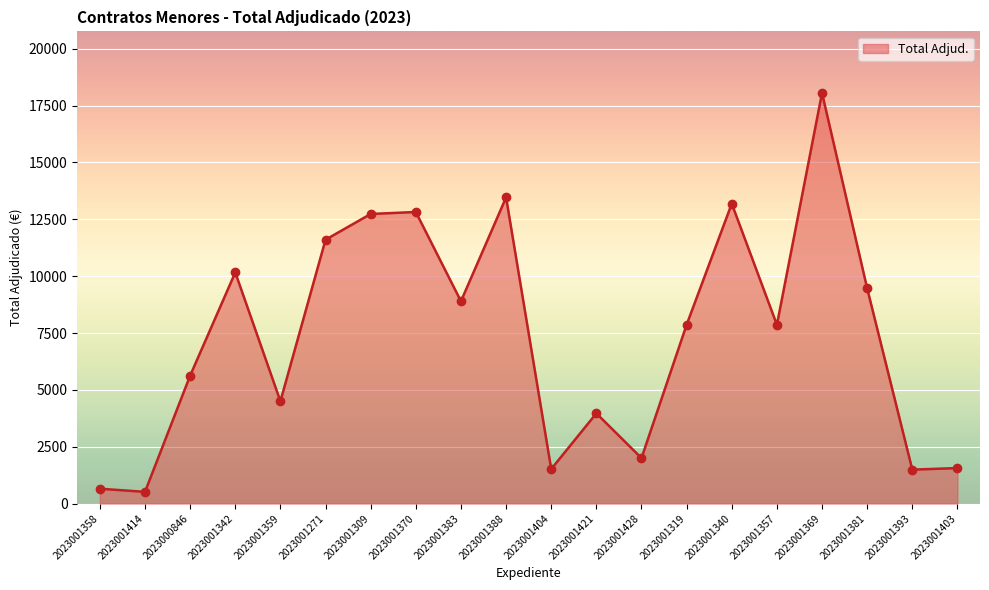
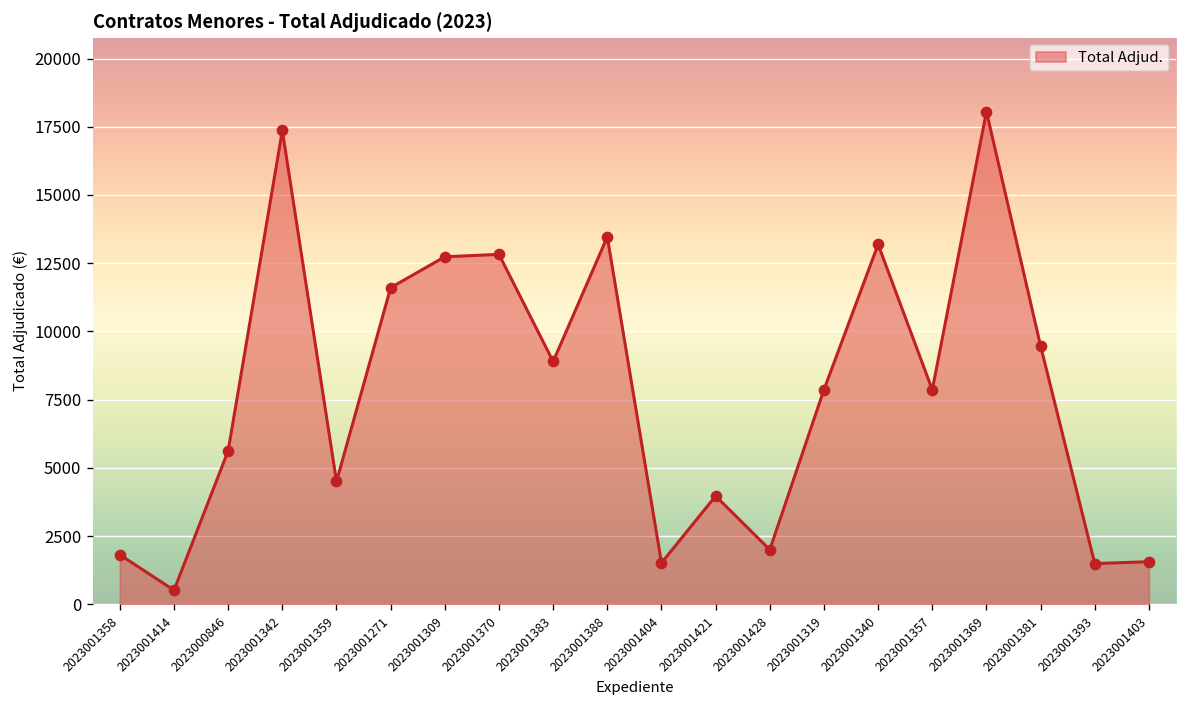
2023001358: 700 -> 1800
2023001342: 10200 -> 17400
